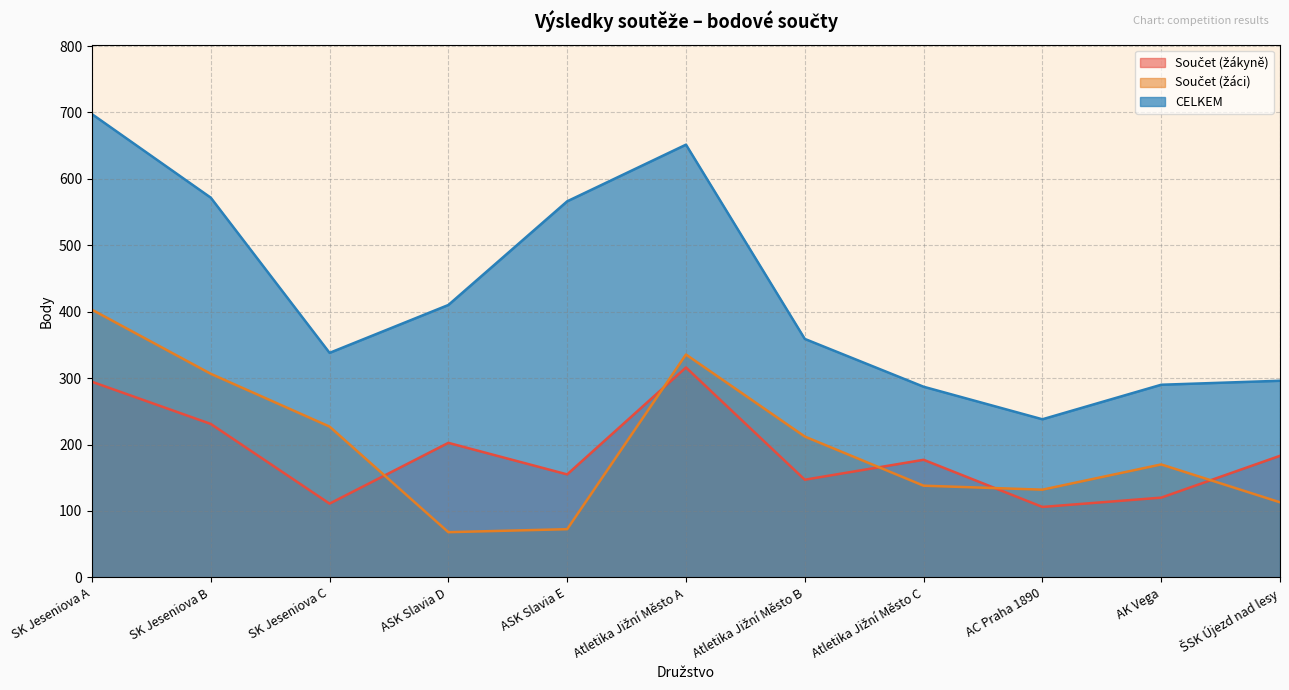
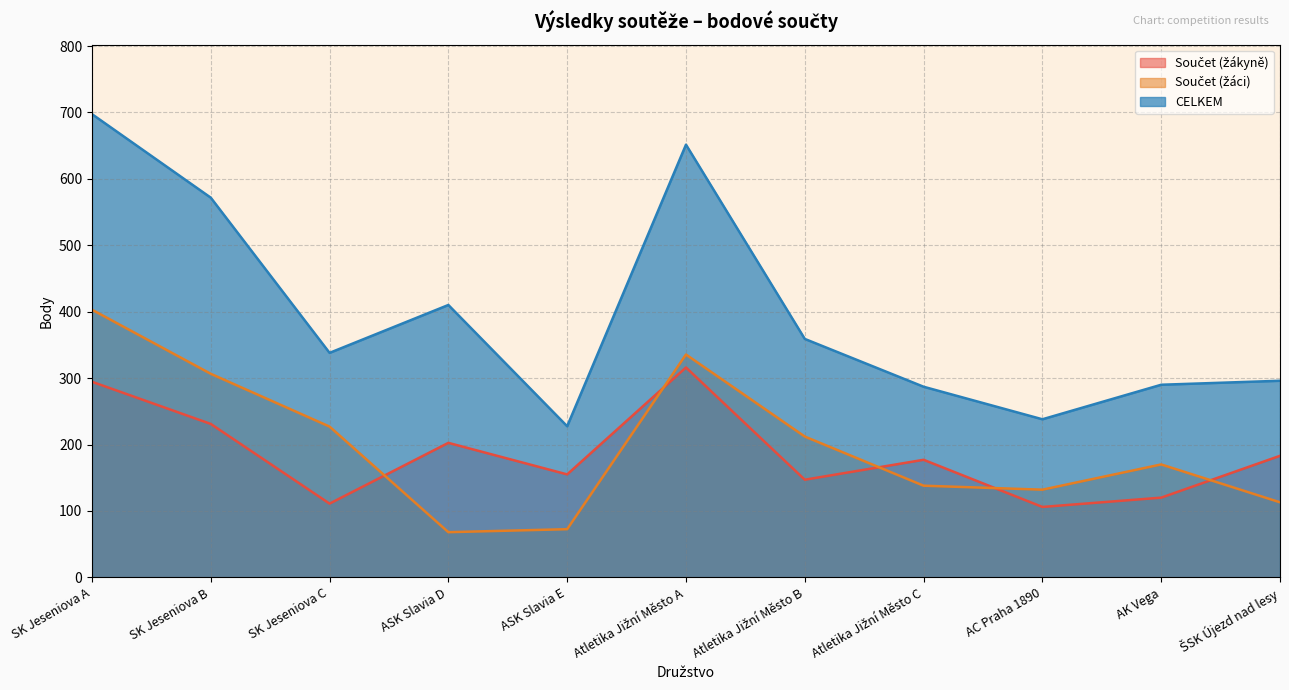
CELKEM, ASK Slavia E: 570 -> 230
